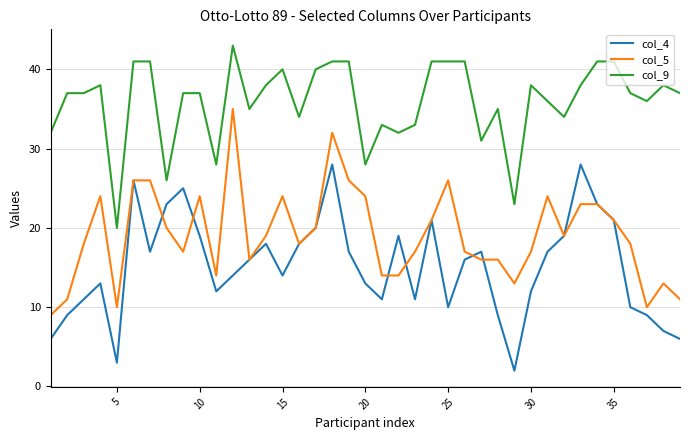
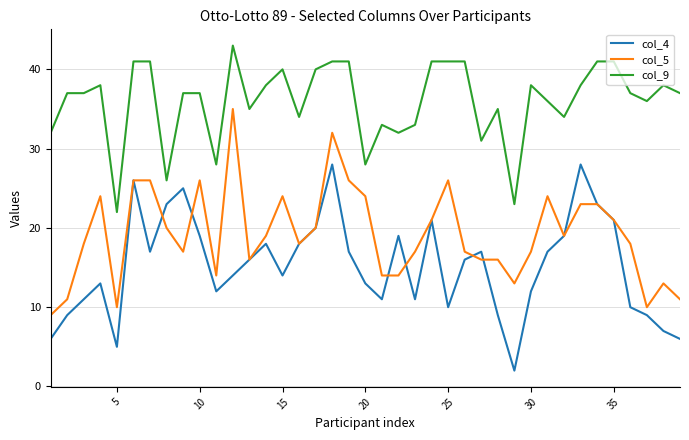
col_4, 5: 3 -> 5
col_9, 5: 20 -> 22
col_5, 10: 24 -> 26
